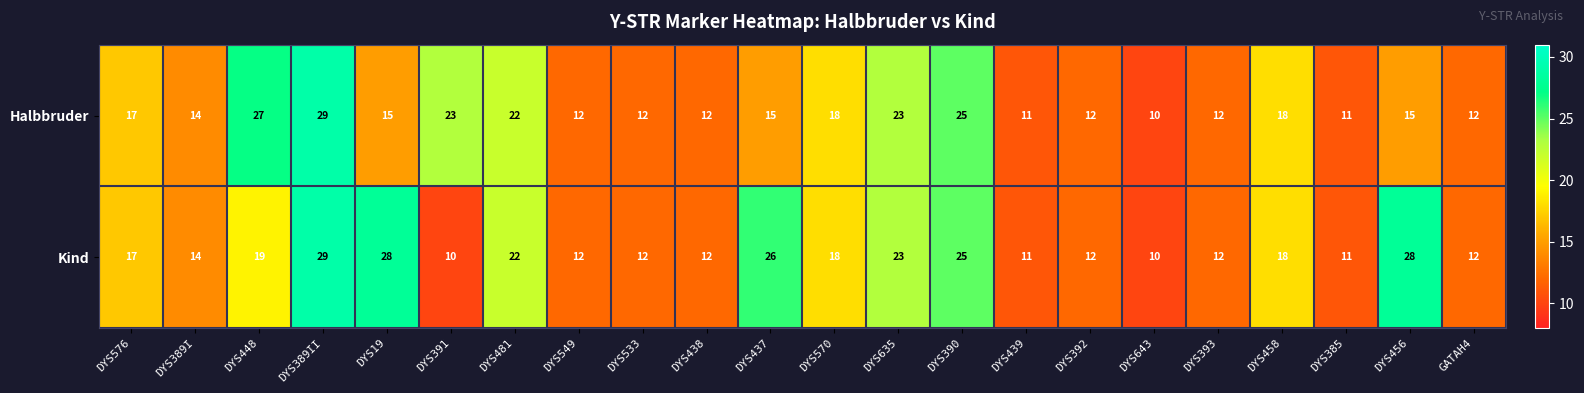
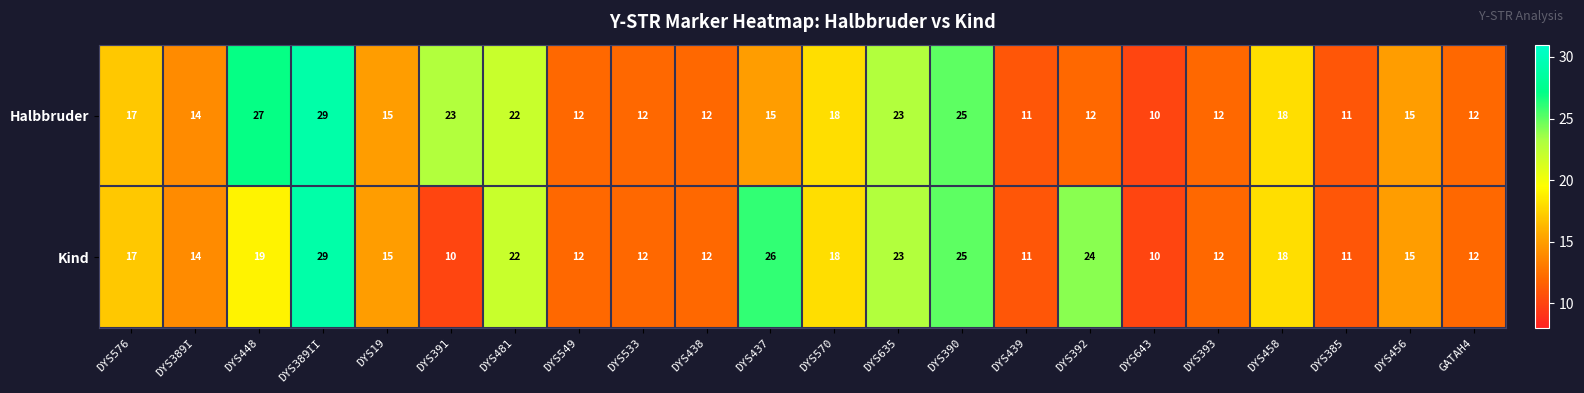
Kind, DYS19: 28 -> 15
Kind, DYS392: 12 -> 24
Kind, DYS456: 28 -> 15
